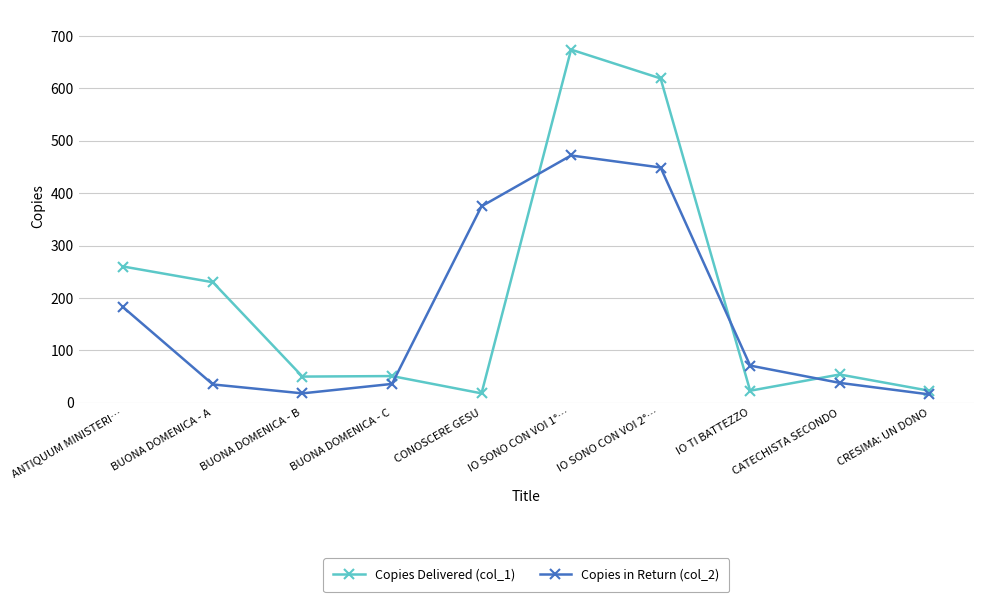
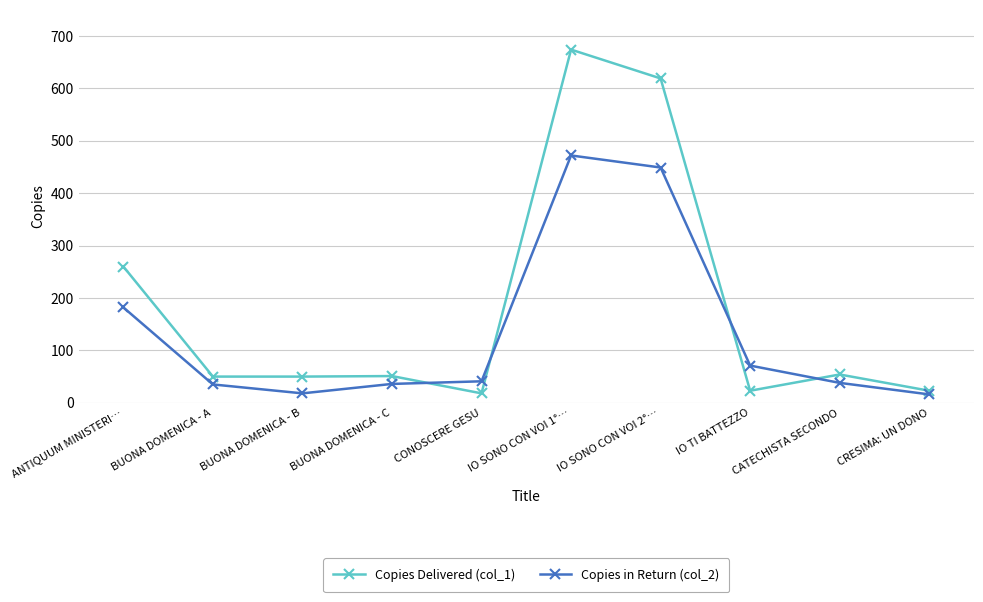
Copies Delivered (col_1), BUONA DOMENICA - A: 230 -> 50
Copies in Return (col_2), CONOSCERE GESU: 380 -> 40
